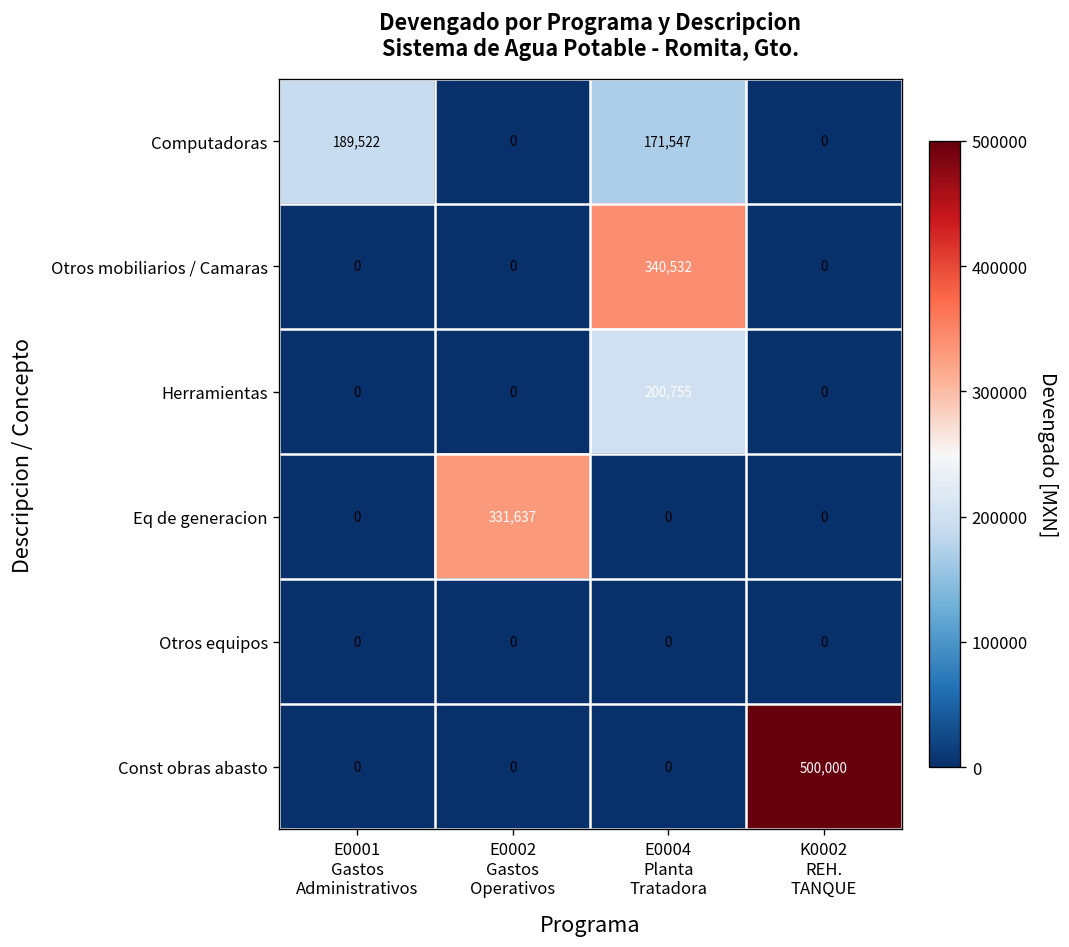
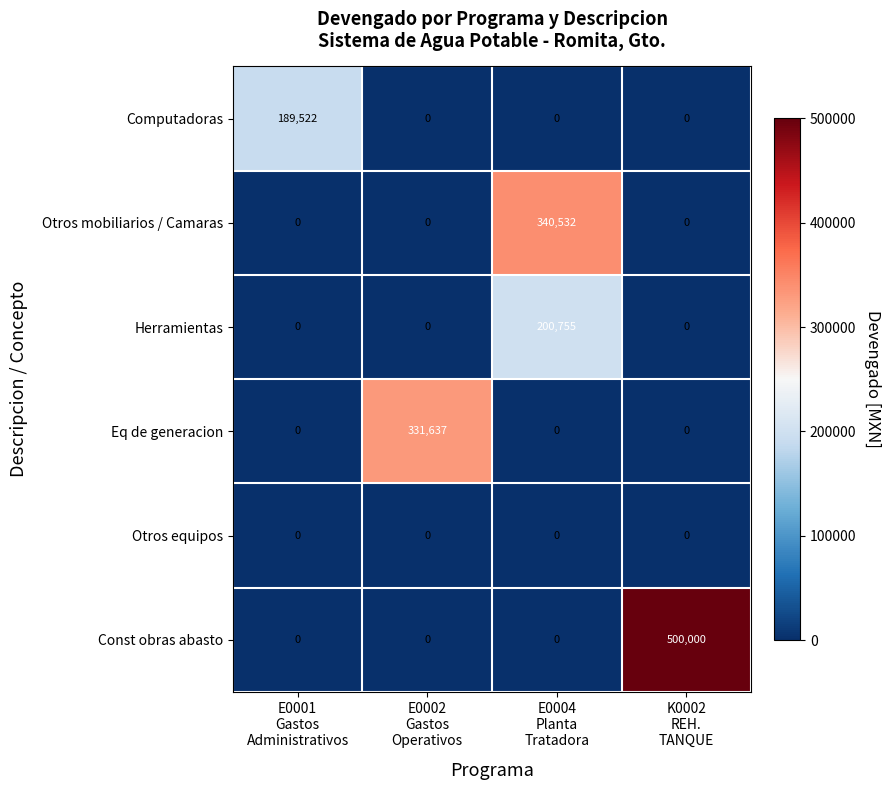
Computadoras, E0004 Planta Tratadora: 171,547 -> 0
